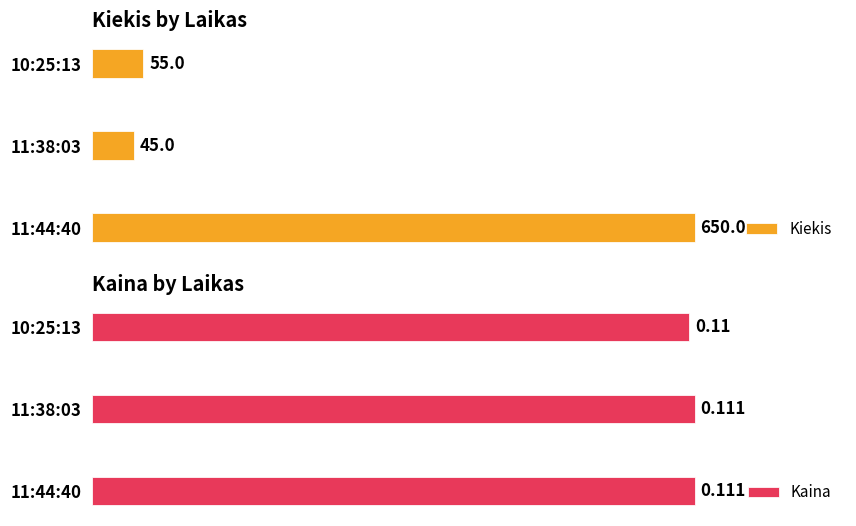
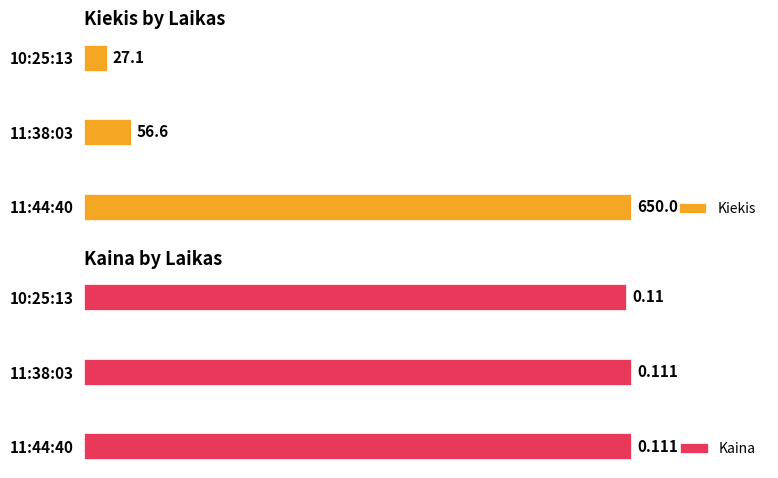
Kiekis by Laikas, 10:25:13: 55.0 -> 27.1
Kiekis by Laikas, 11:38:03: 45.0 -> 56.6
